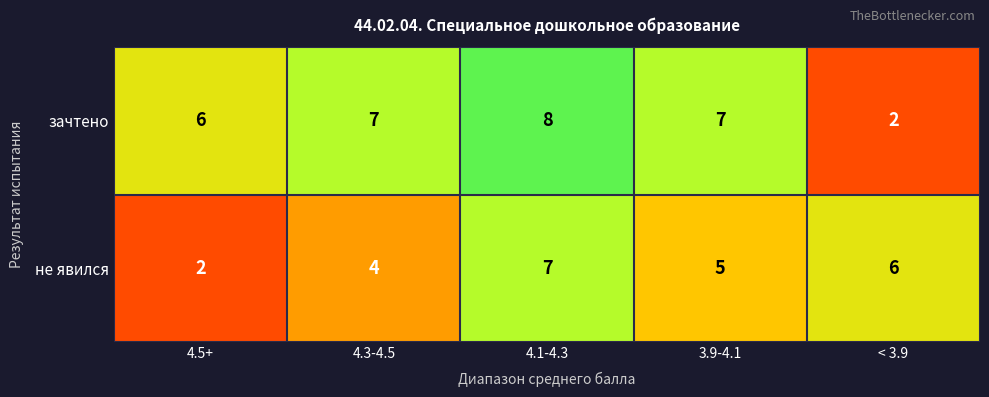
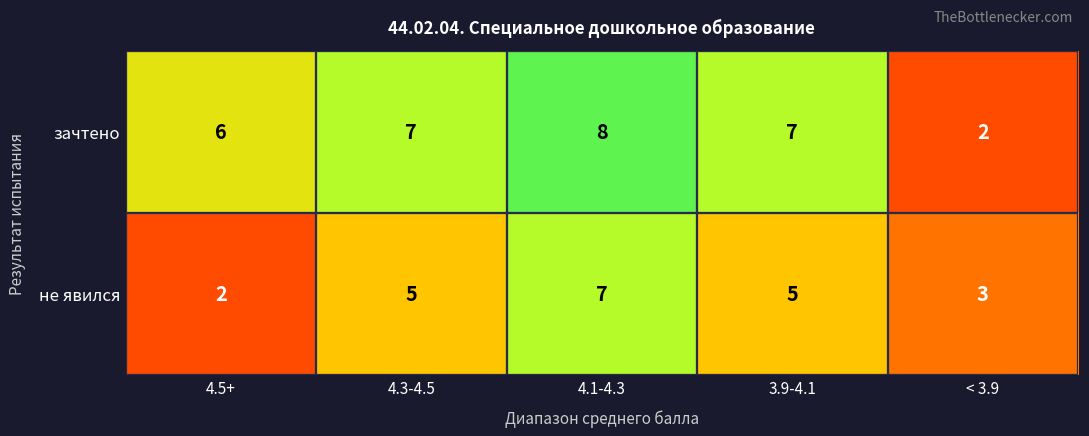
не явился, 4.3-4.5: 4 -> 5
не явился, < 3.9: 6 -> 3
